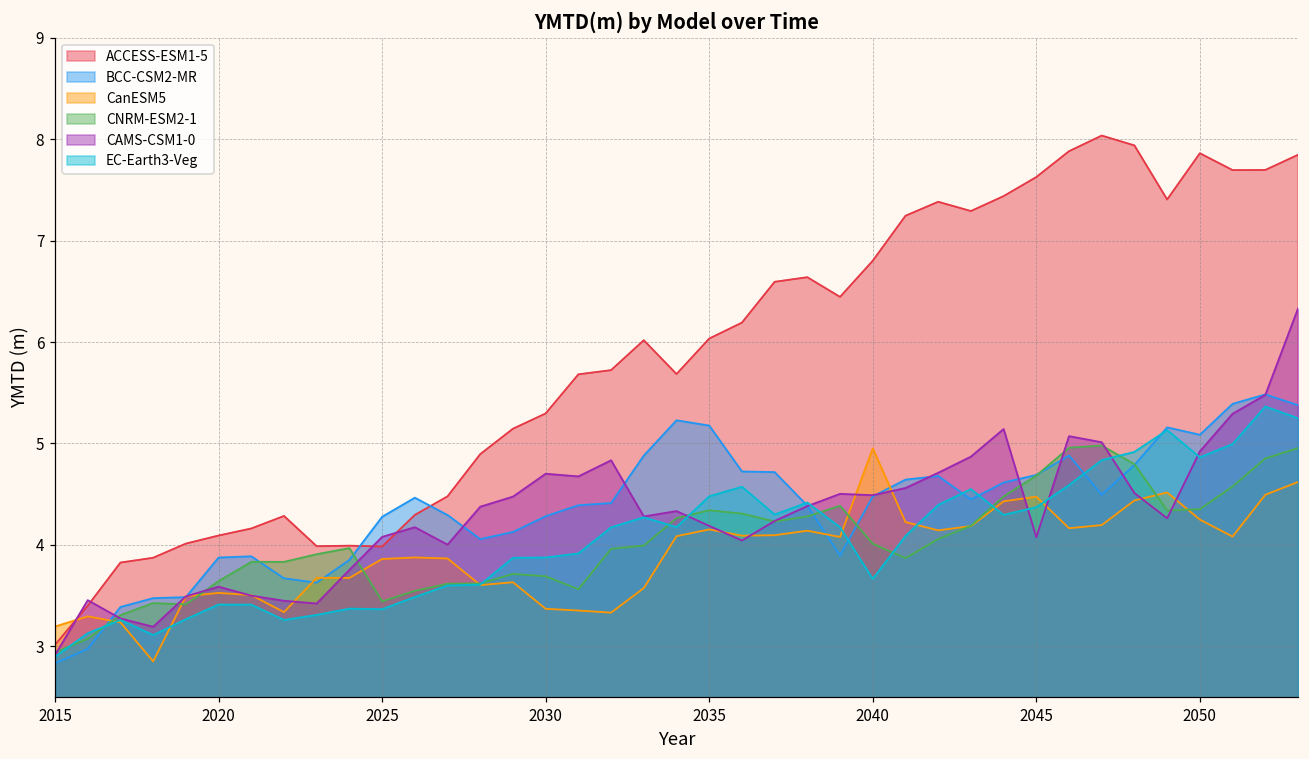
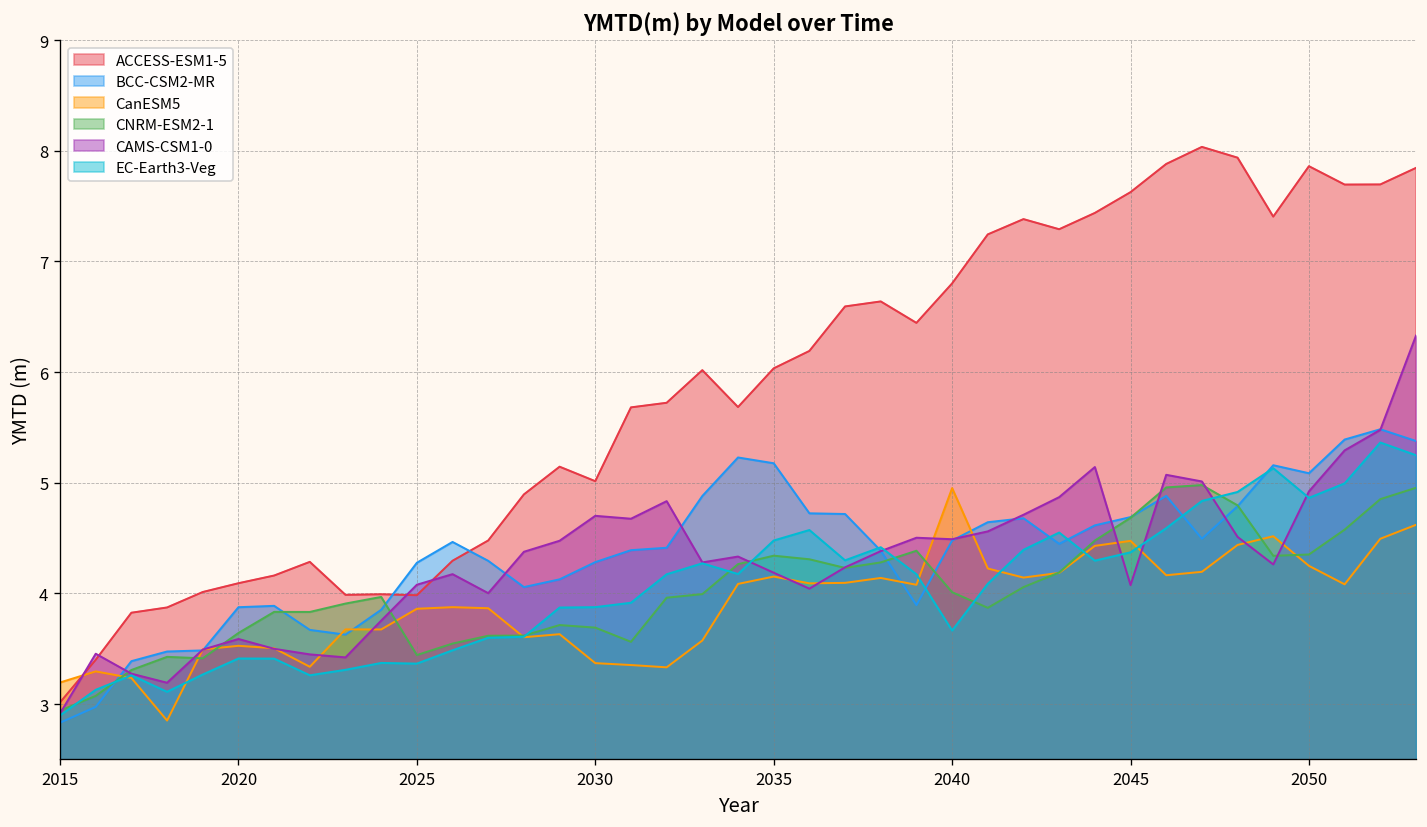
ACCESS-ESM1-5, 2030: 5.3 -> 5.0
